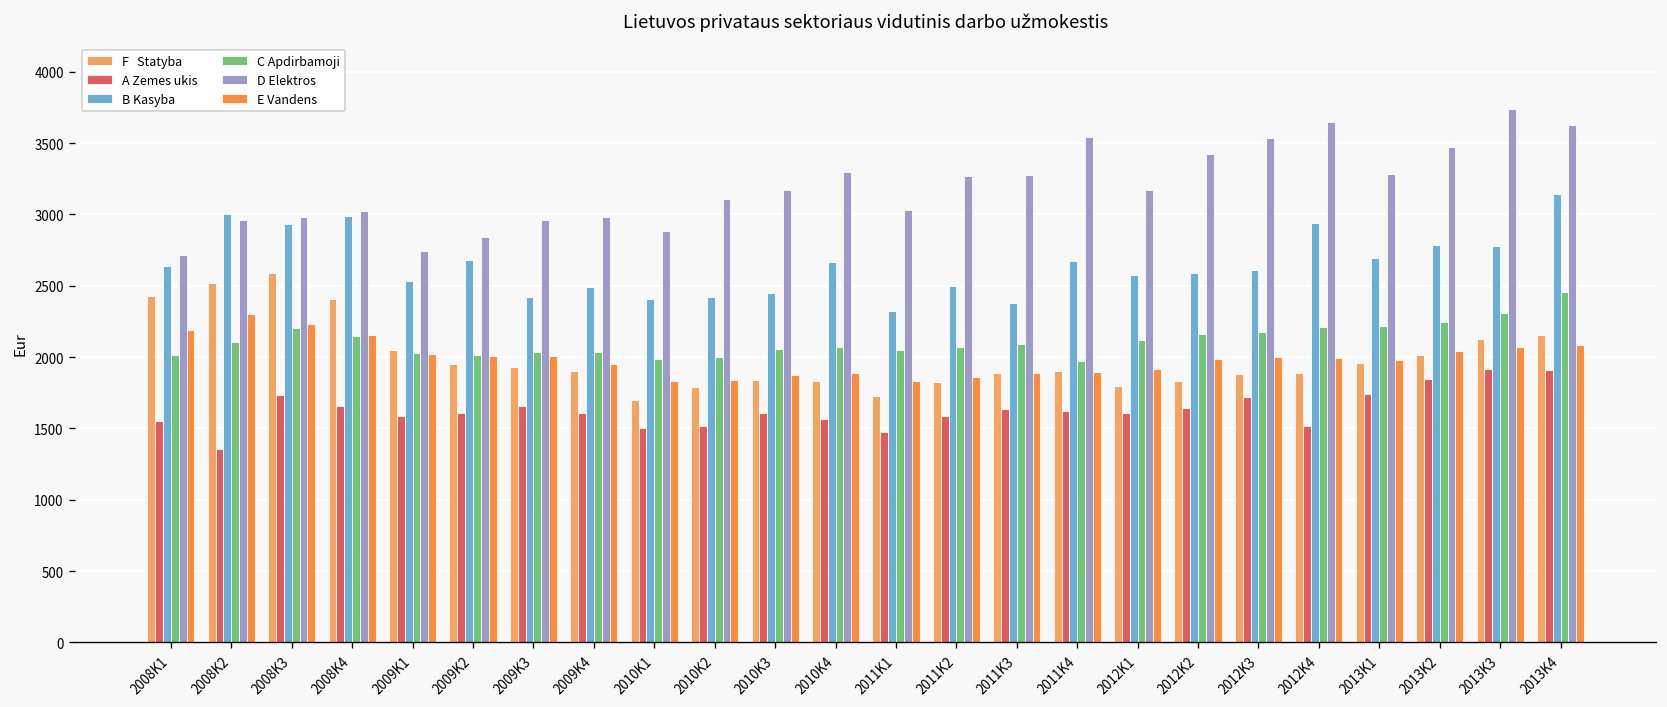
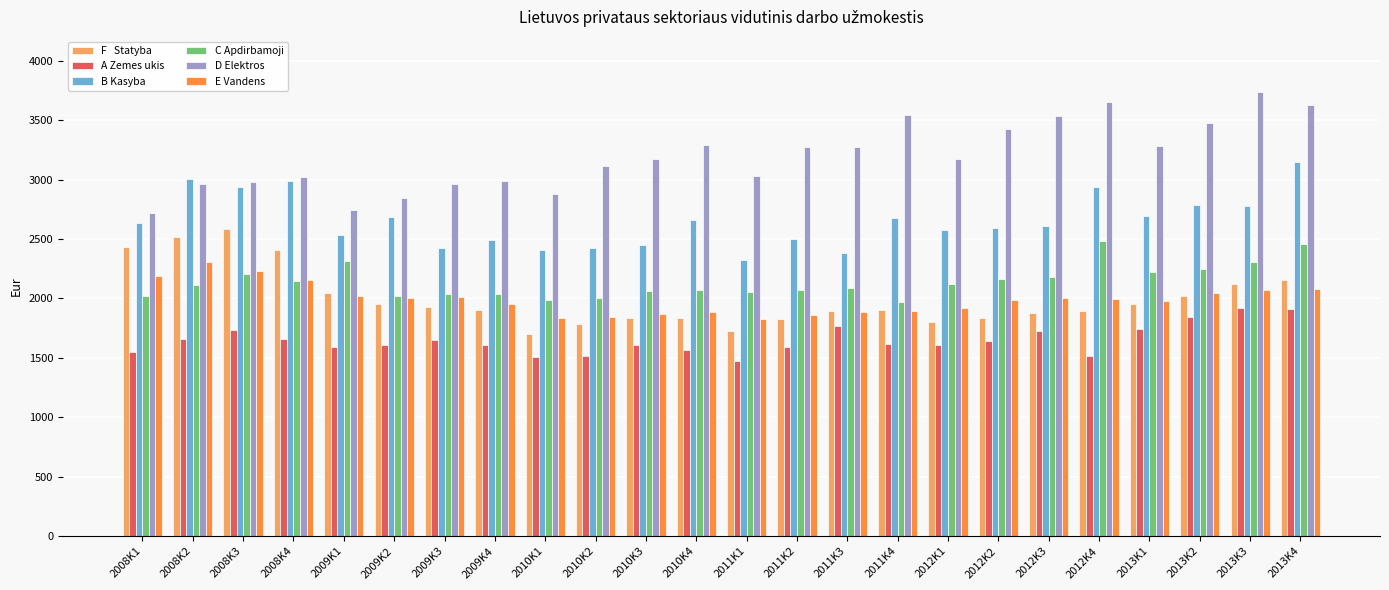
A Zemes ukis, 2008K2: 1350 -> 1660
C Apdirbamoji, 2009K1: 2030 -> 2310
A Zemes ukis, 2011K3: 1640 -> 1770
C Apdirbamoji, 2012K4: 2210 -> 2480
